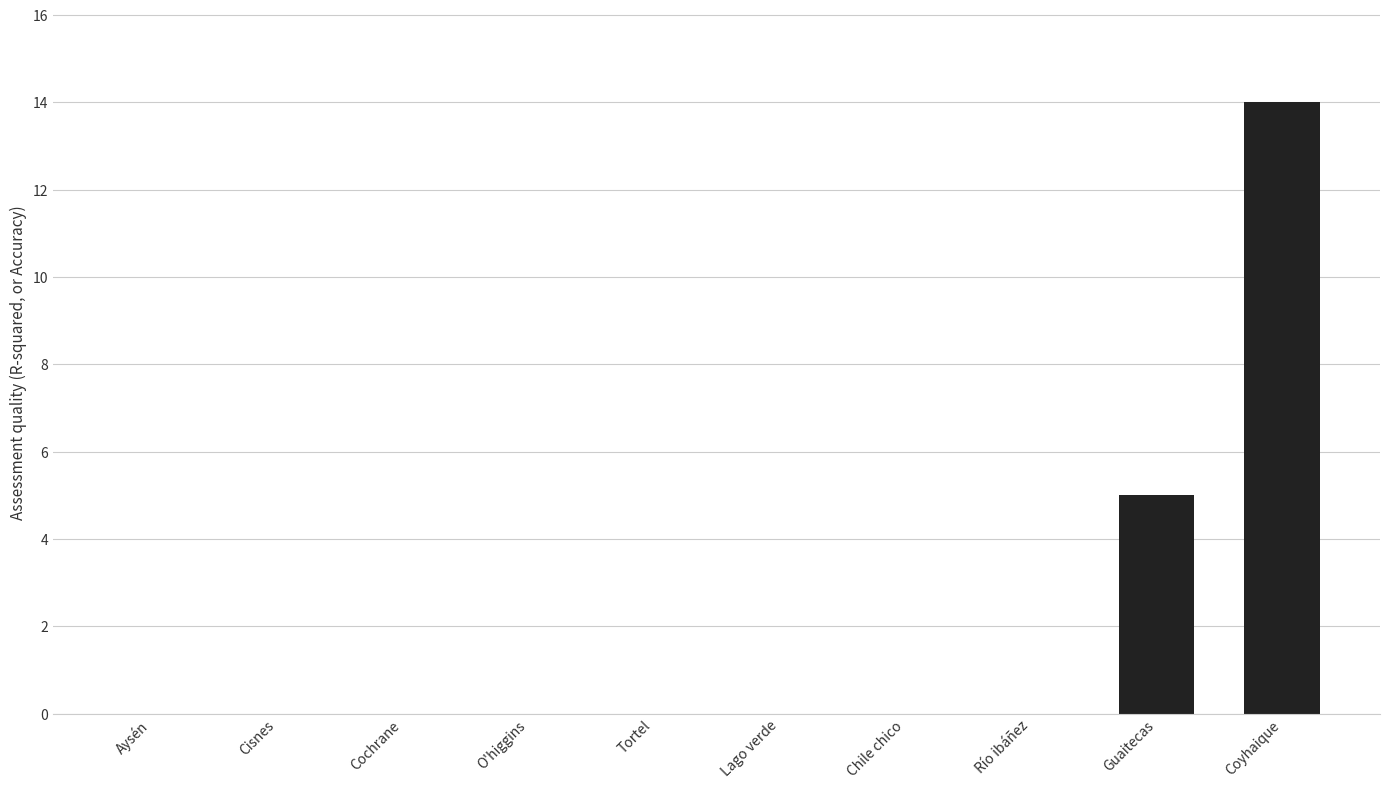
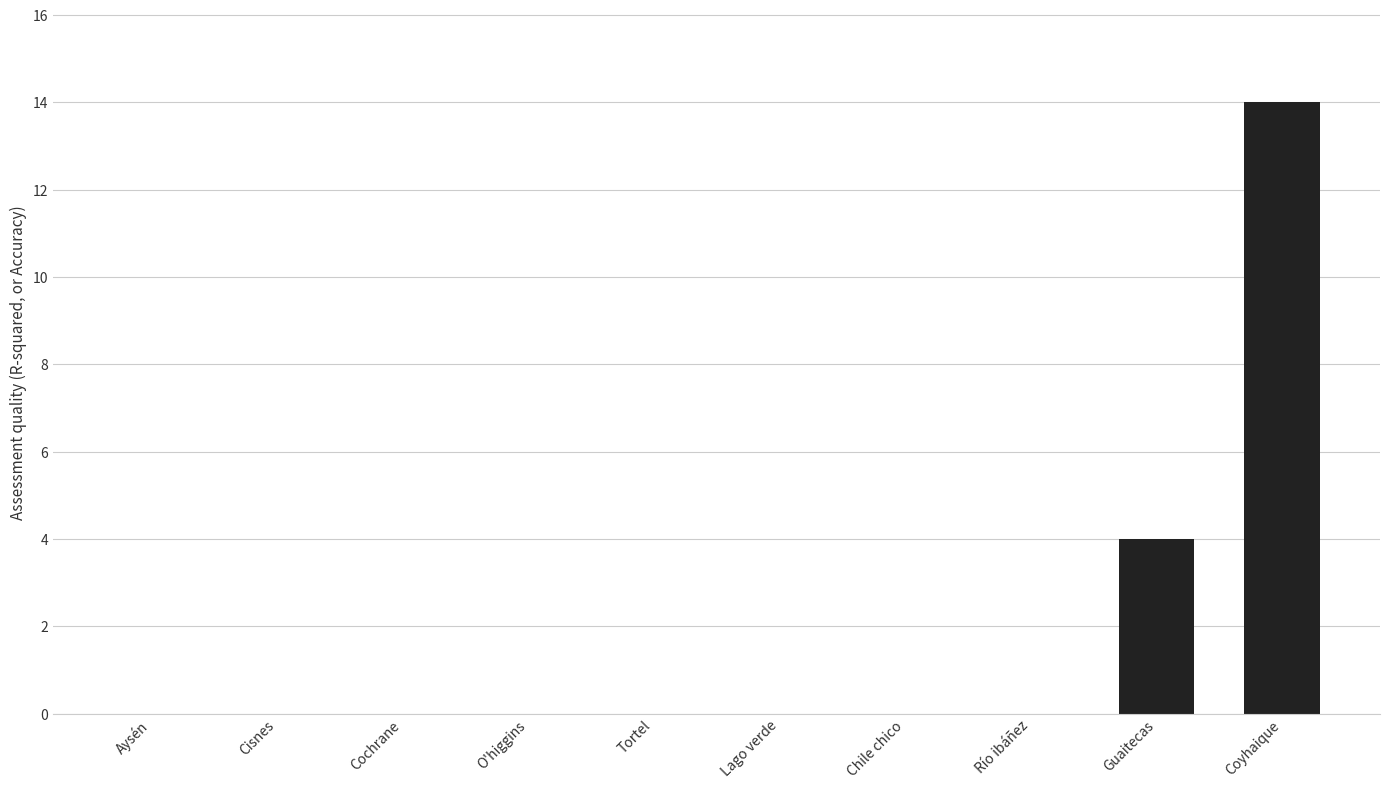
Guaitecas: 5 -> 4
